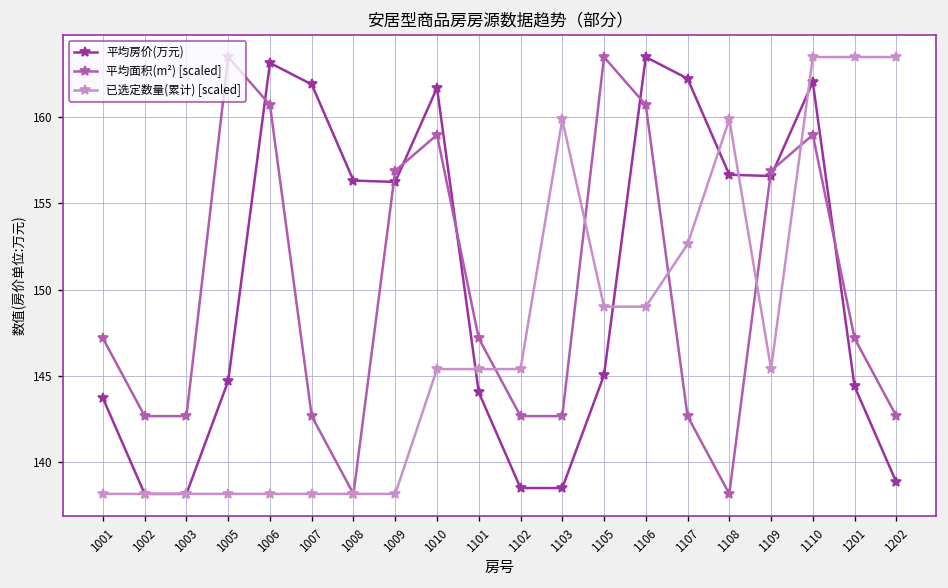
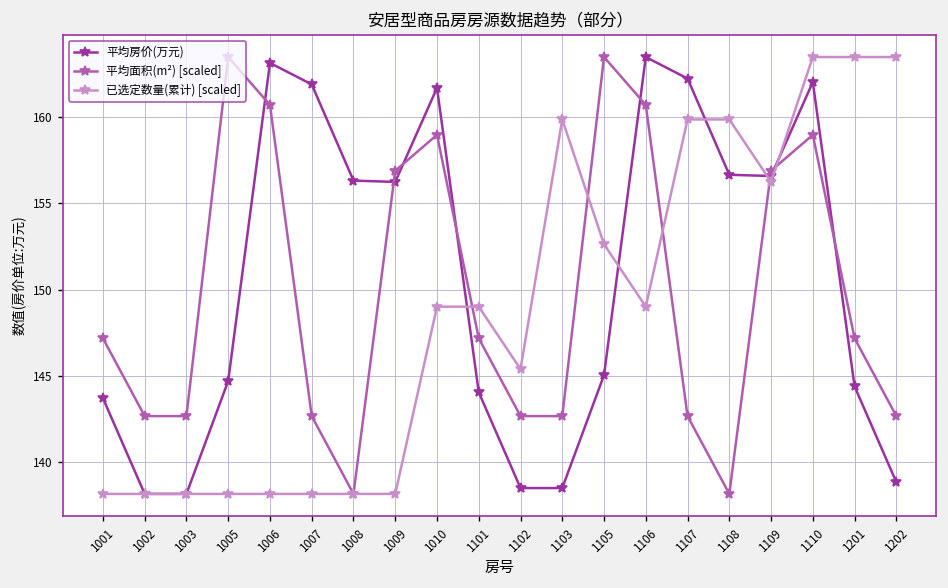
已选定数量(累计) [scaled], 1010: 145.4 -> 149.0
已选定数量(累计) [scaled], 1101: 145.4 -> 149.0
已选定数量(累计) [scaled], 1105: 149.0 -> 152.6
已选定数量(累计) [scaled], 1107: 152.6 -> 159.8
已选定数量(累计) [scaled], 1109: 145.4 -> 156.2
